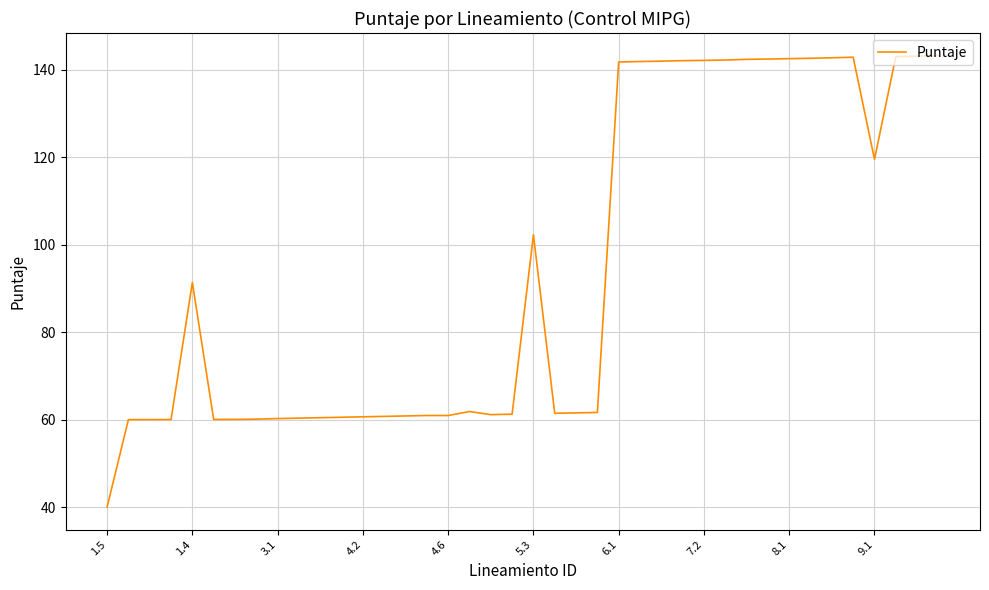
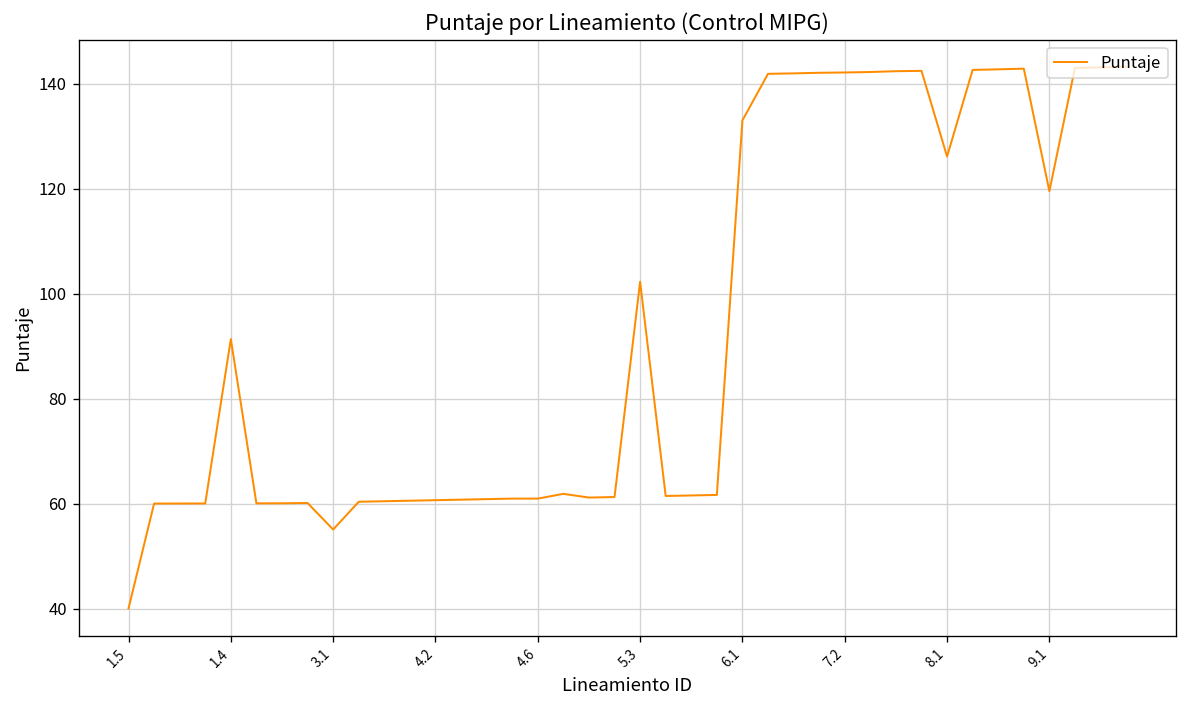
3.1: 60 -> 55
6.1: 142 -> 133
8.1: 143 -> 126
